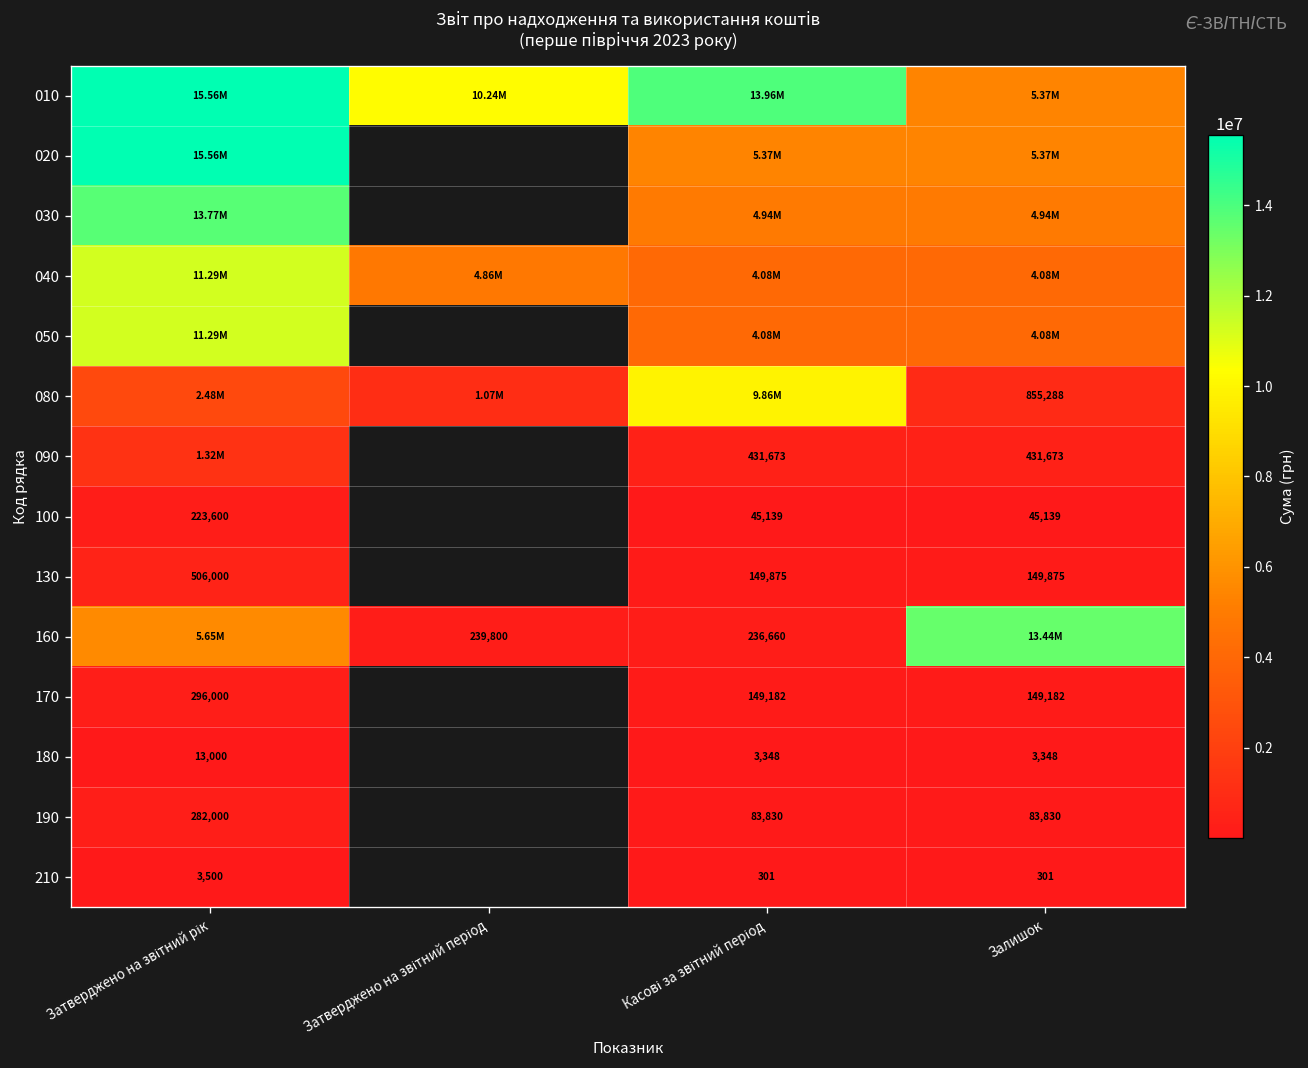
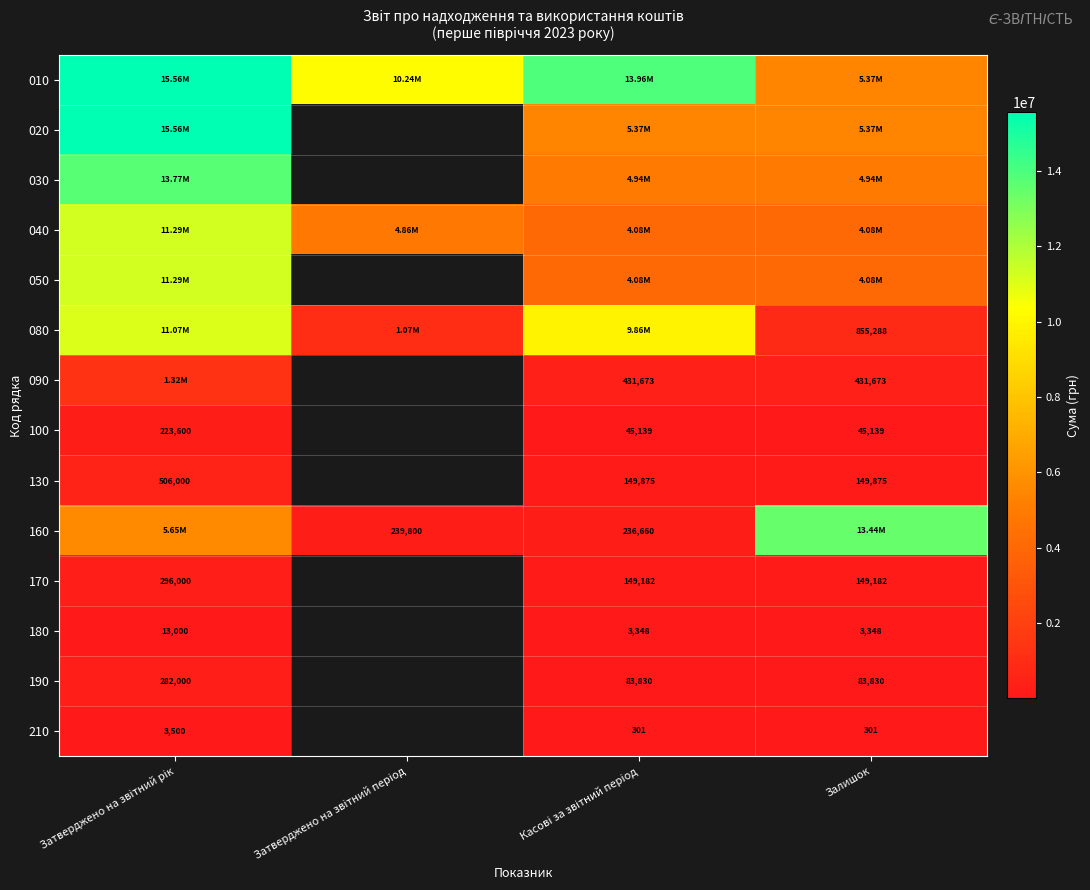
080, Затверджено на звітний рік: 2.48M -> 11.07M
